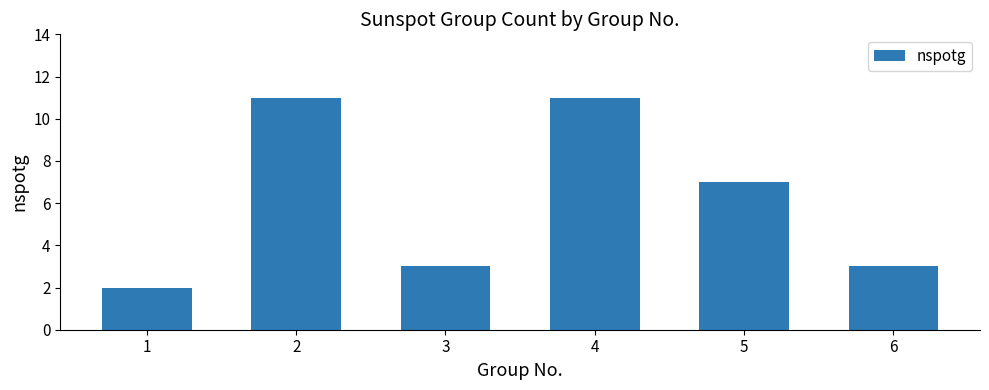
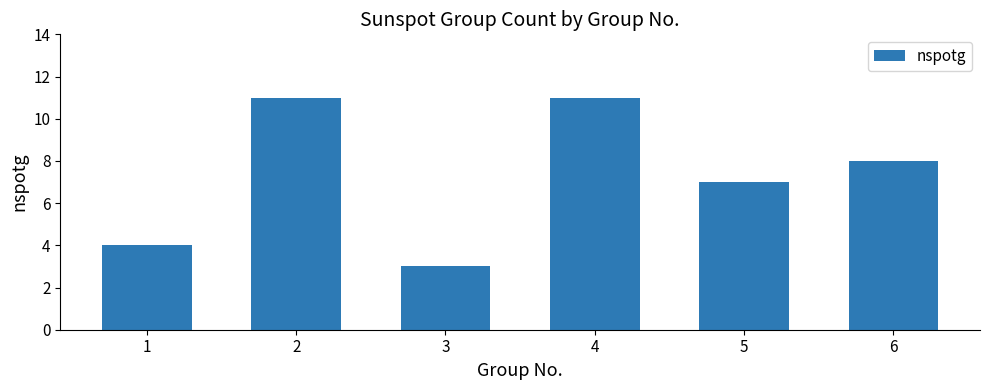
1: 2 -> 4
6: 3 -> 8
